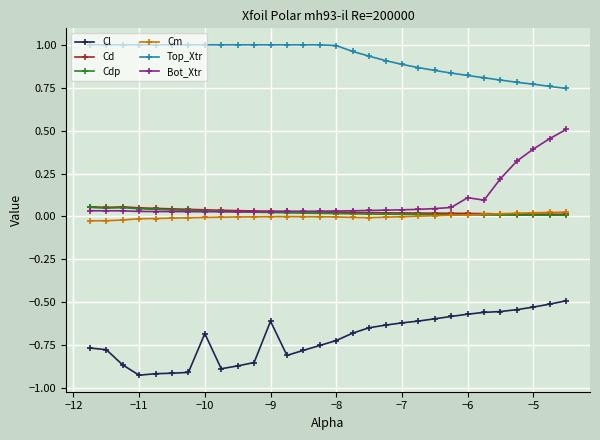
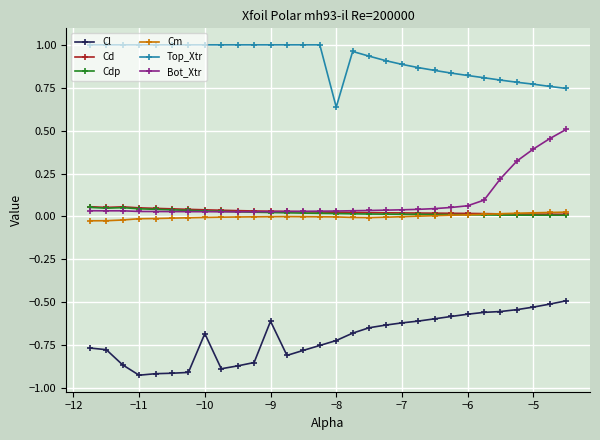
Top_Xtr, −8: 1.00 -> 0.64
Bot_Xtr, −6: 0.11 -> 0.06
